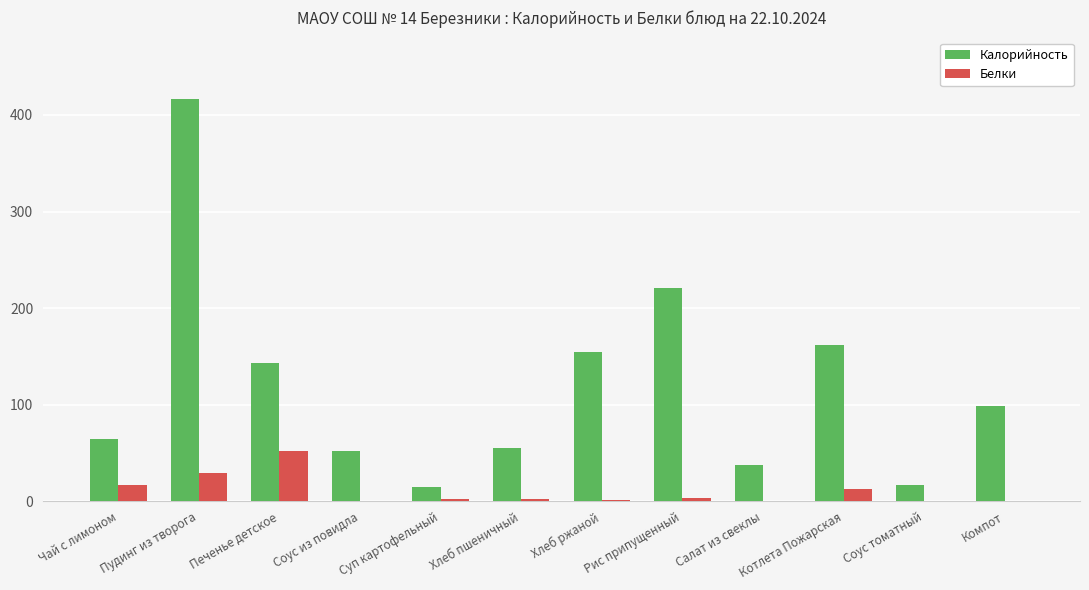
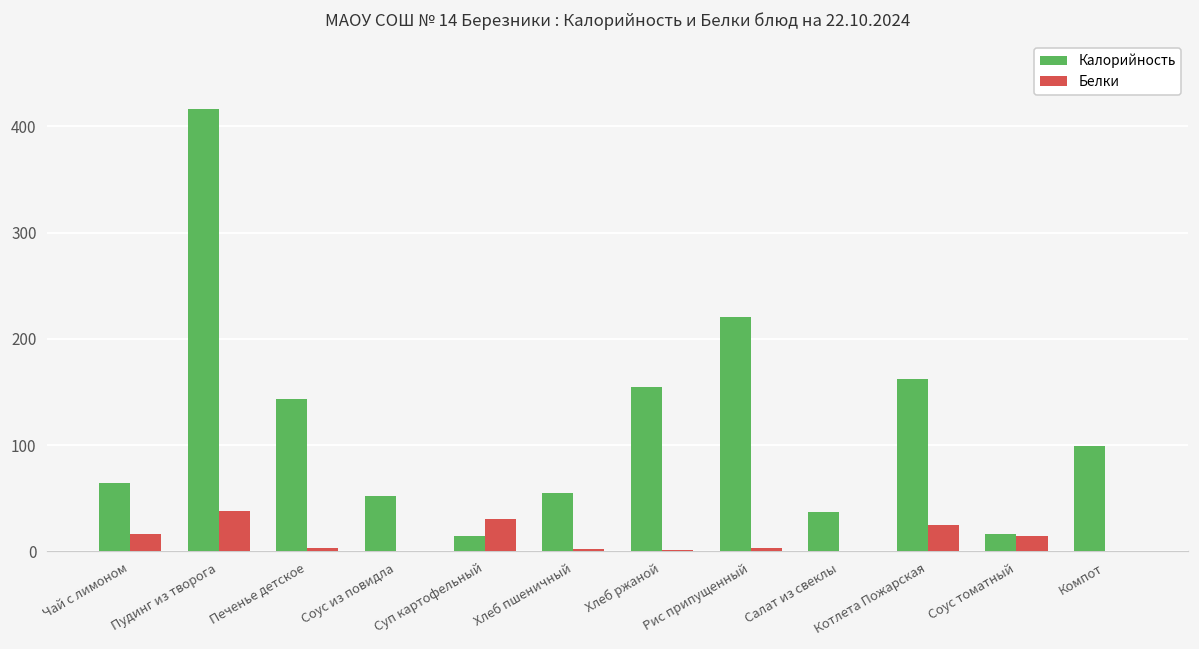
Белки, Пудинг из творога: 30 -> 40
Белки, Печенье детское: 50 -> 0
Белки, Суп картофельный: 0 -> 30
Белки, Котлета Пожарская: 10 -> 20
Белки, Соус томатный: 0 -> 10
